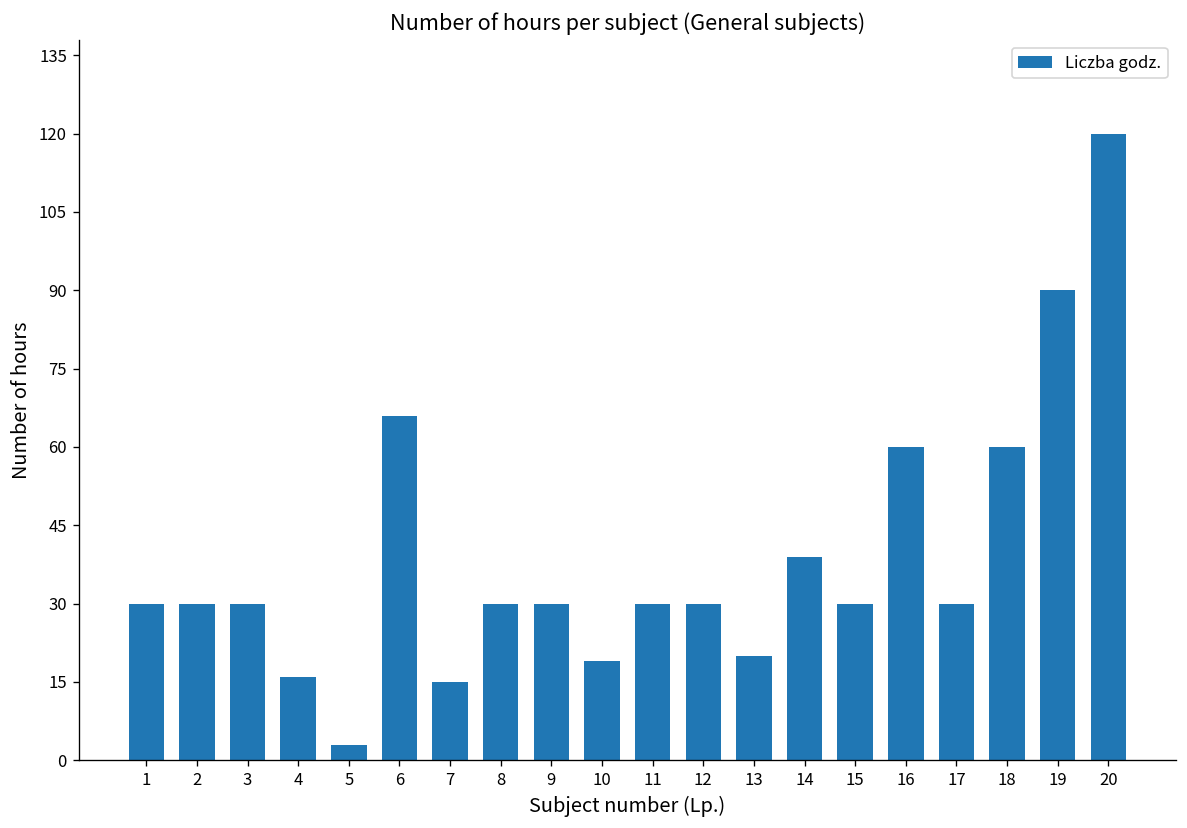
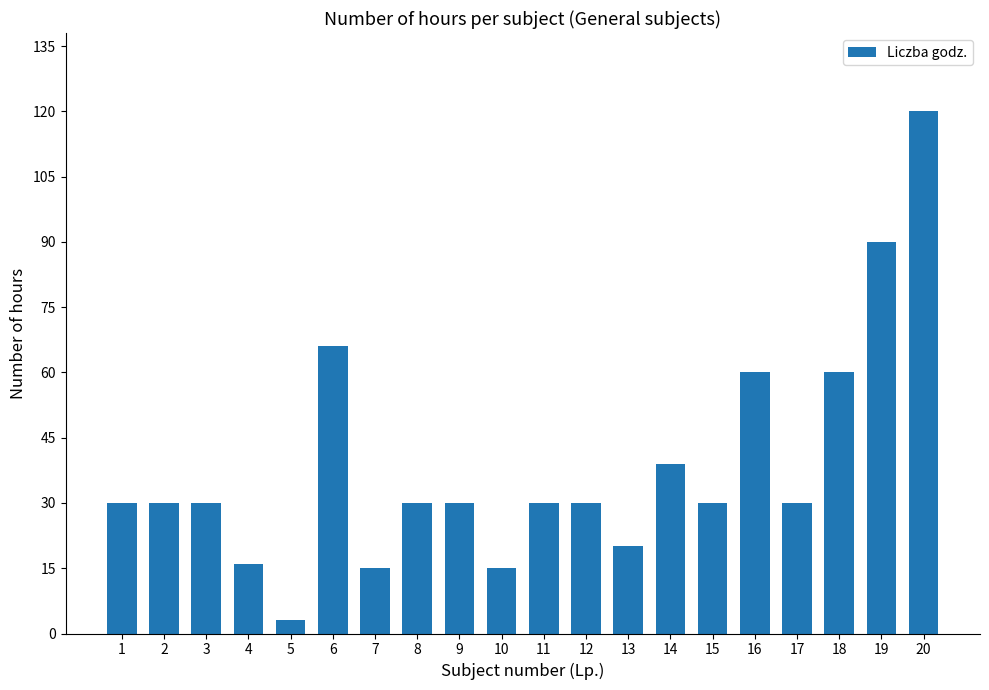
10: 19 -> 15
